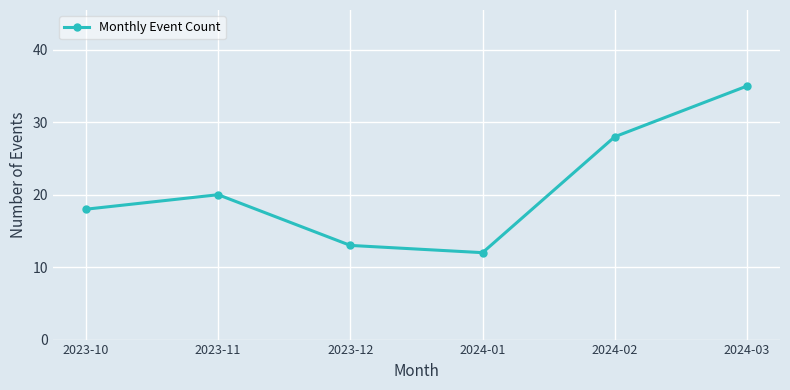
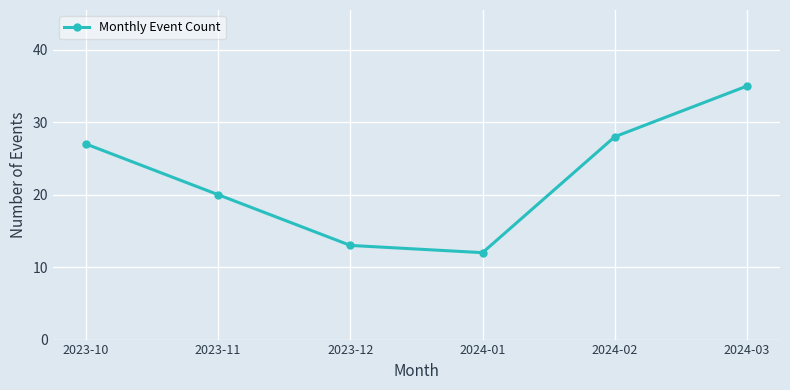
2023-10: 18 -> 27
